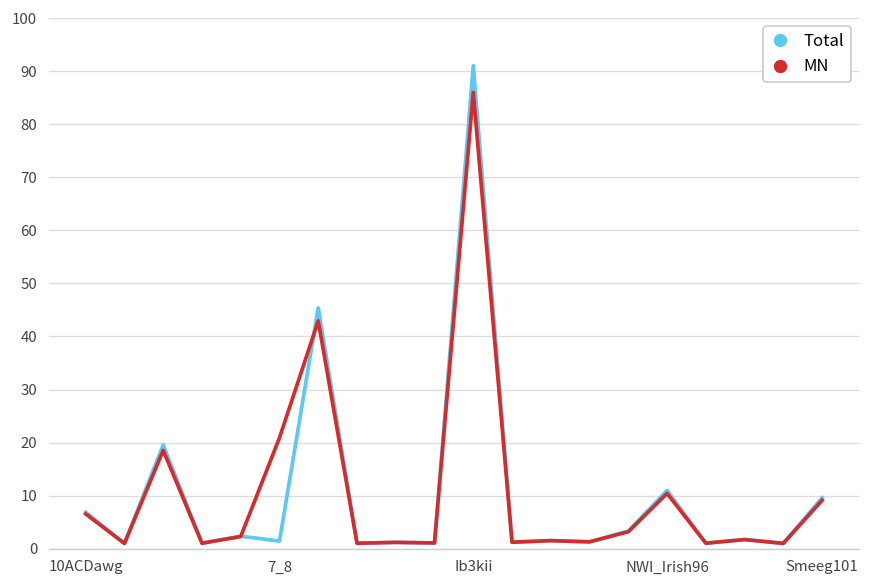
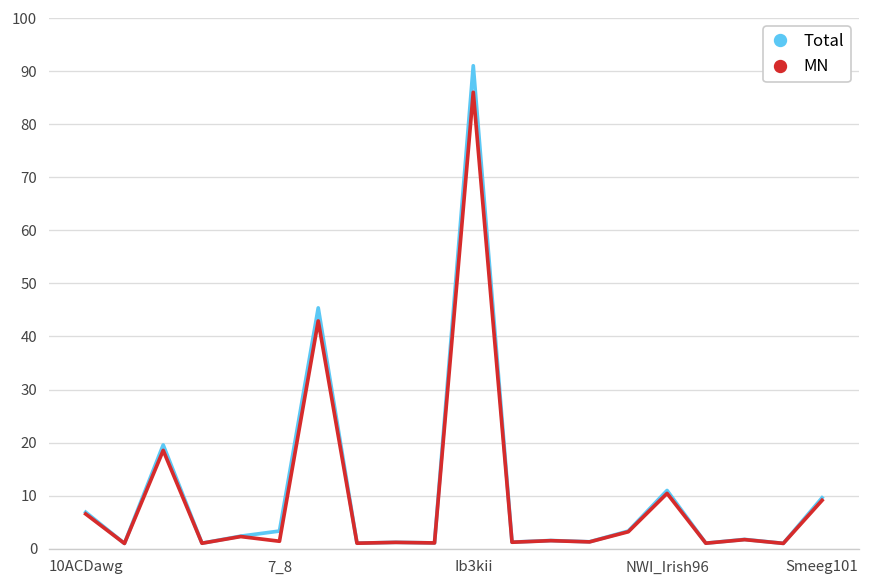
Total, 7_8: 1 -> 3
MN, 7_8: 21 -> 1
